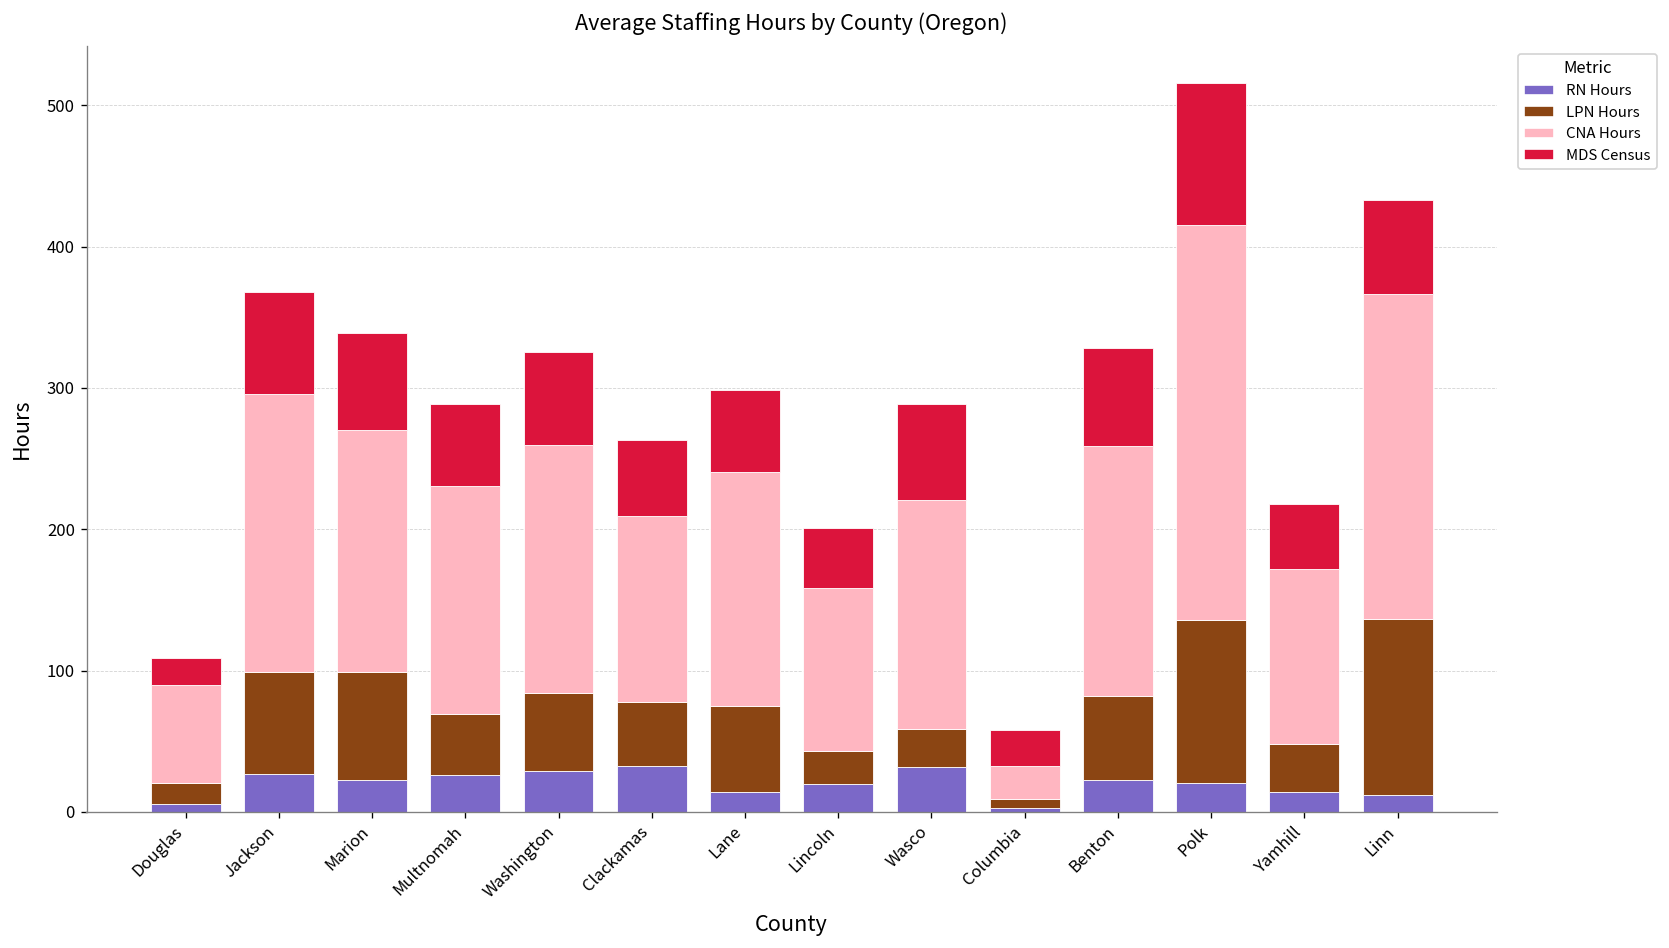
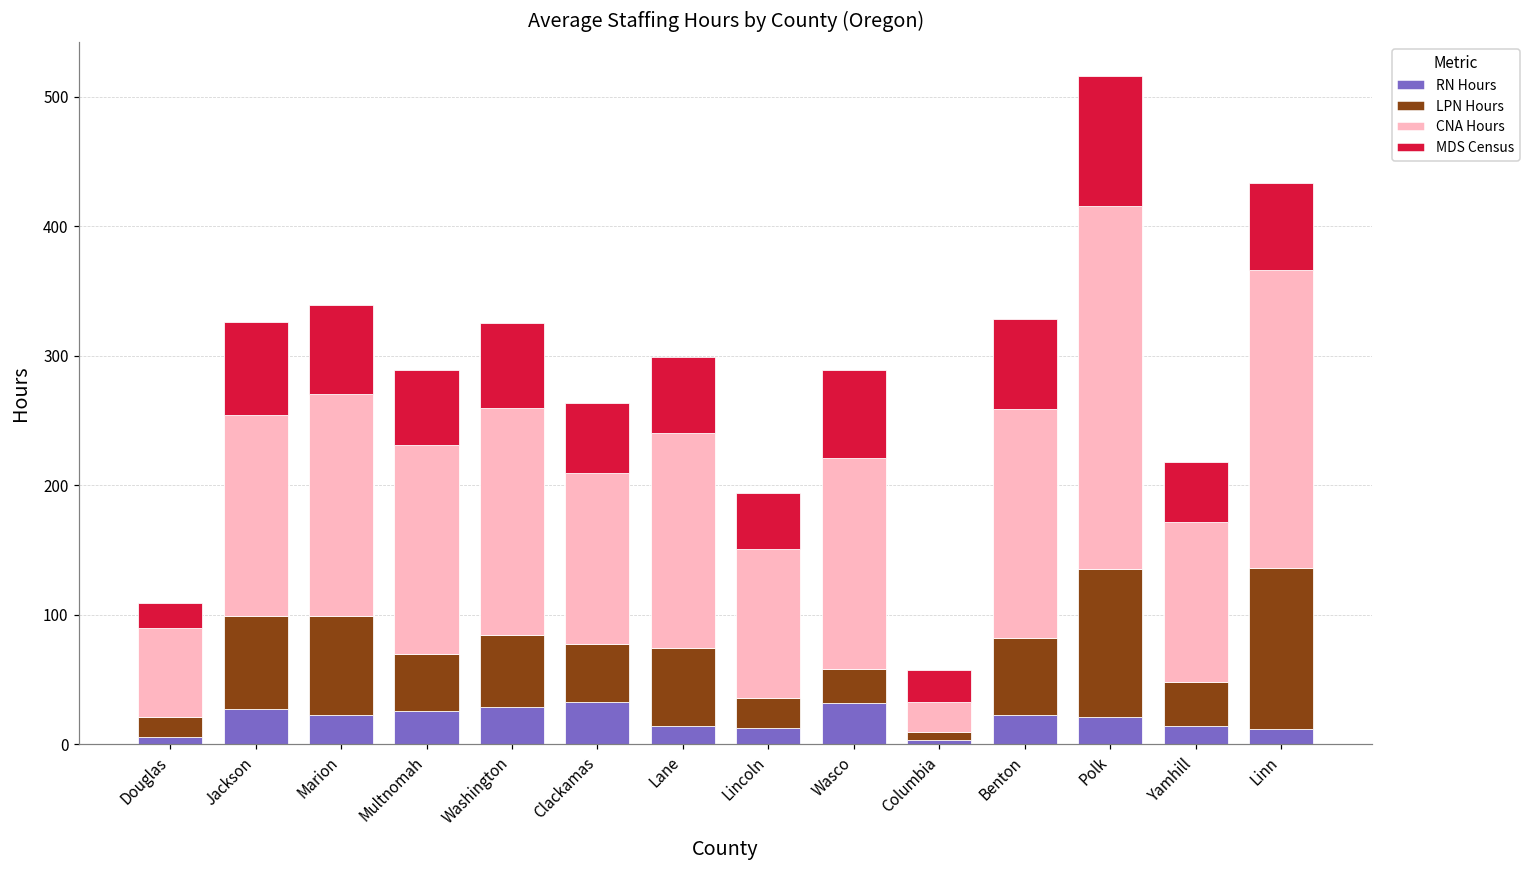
CNA Hours, Jackson: 197 -> 155
RN Hours, Lincoln: 20 -> 12
